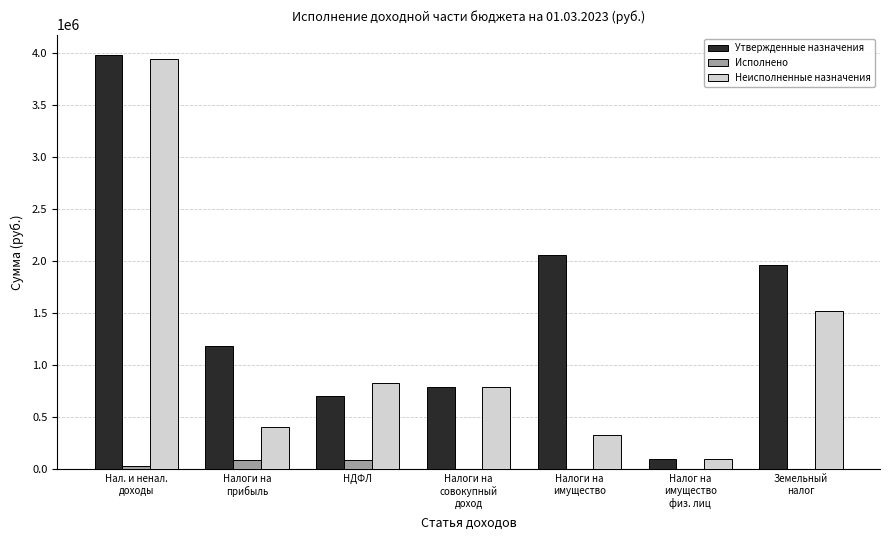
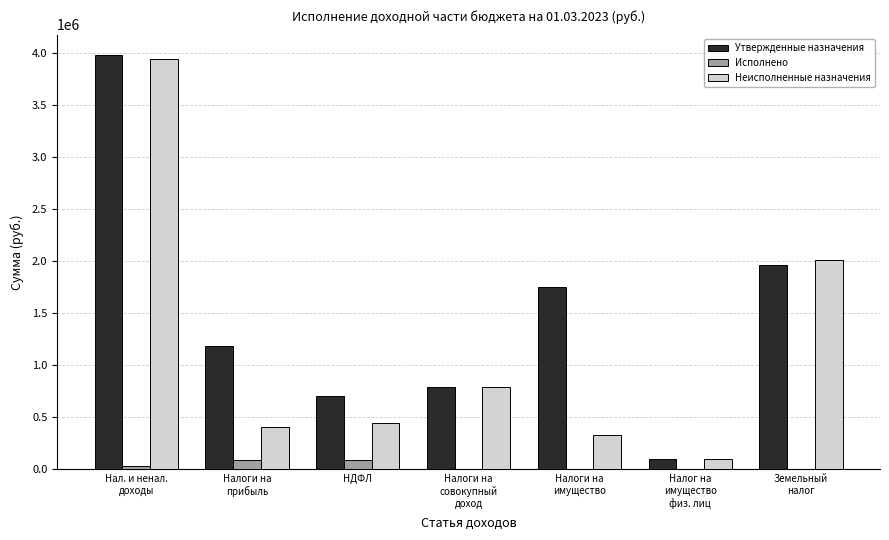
Неисполненные назначения, НДФЛ: 830000 -> 440000
Утвержденные назначения, Налоги на имущество: 2060000 -> 1750000
Неисполненные назначения, Земельный налог: 1520000 -> 2010000
